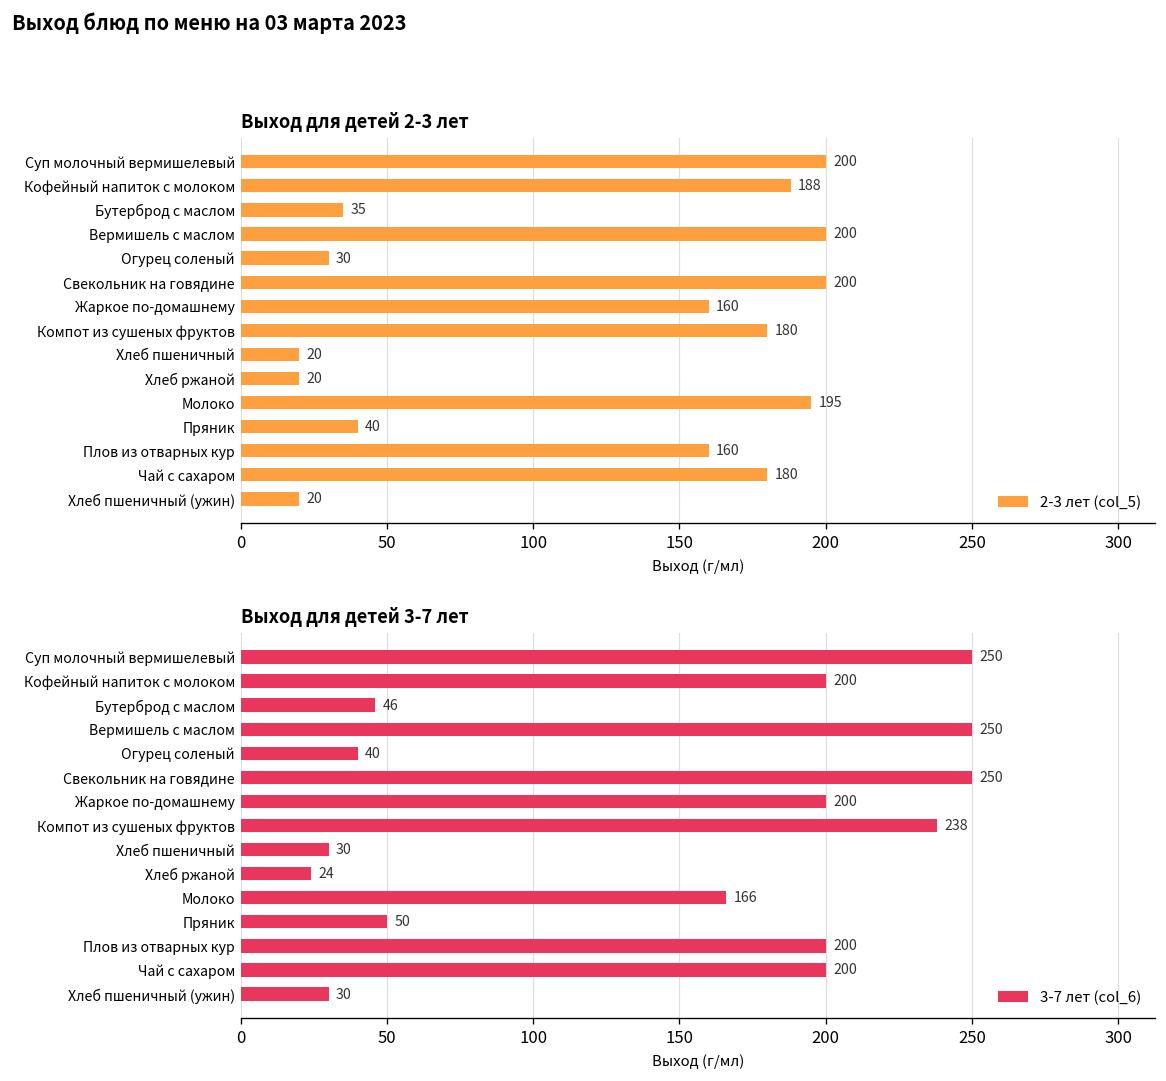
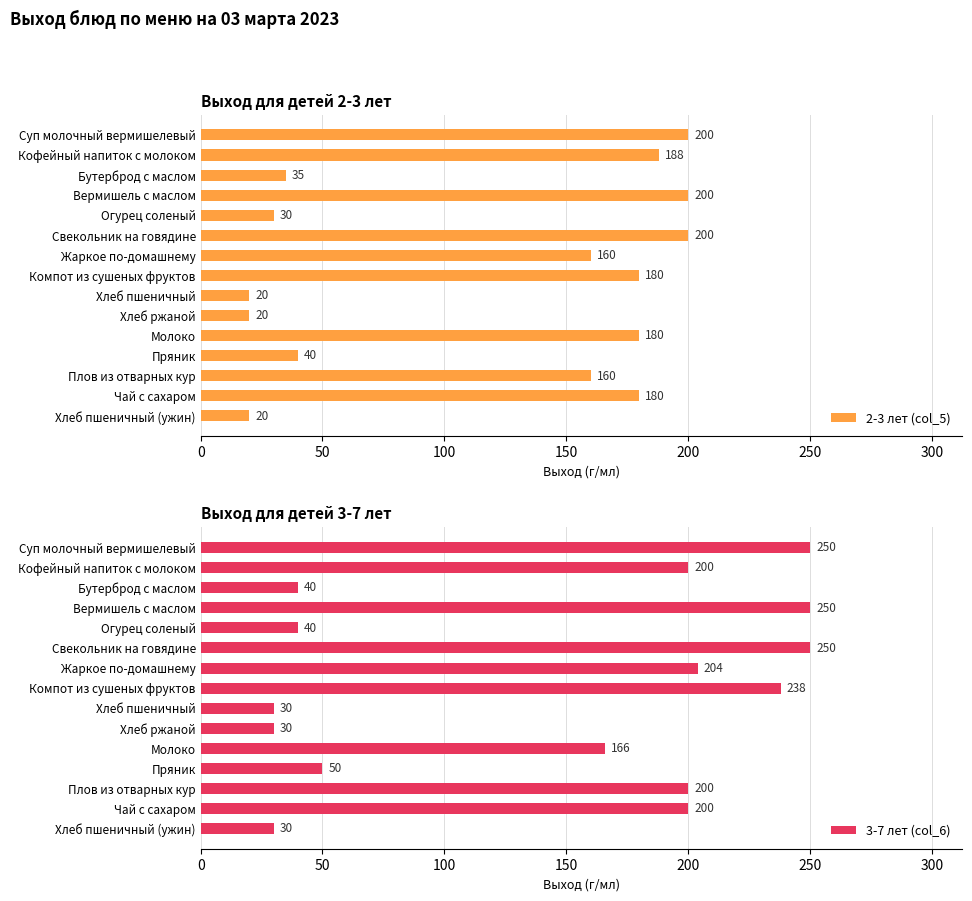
Выход для детей 2-3 лет, Молоко: 195 -> 180
Выход для детей 3-7 лет, Бутерброд с маслом: 46 -> 40
Выход для детей 3-7 лет, Жаркое по-домашнему: 200 -> 204
Выход для детей 3-7 лет, Хлеб ржаной: 24 -> 30
